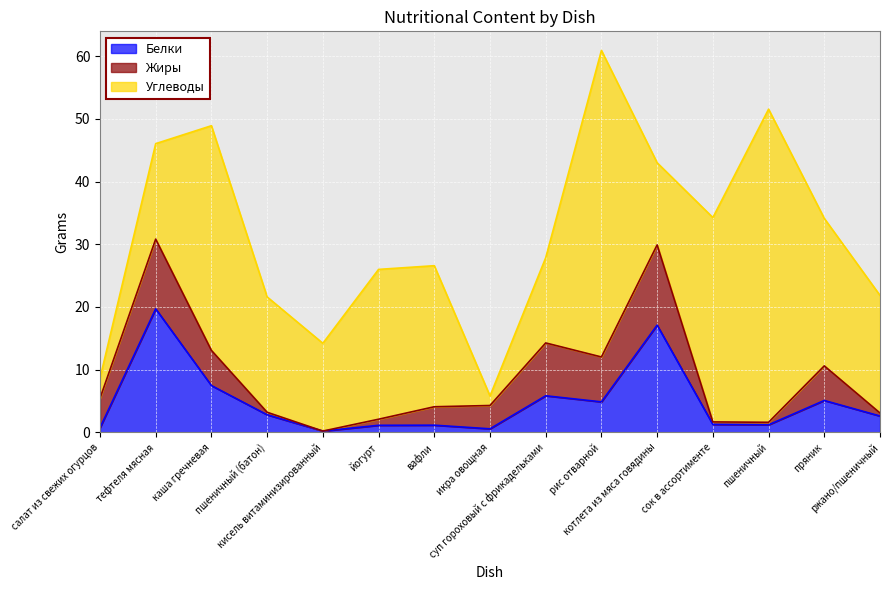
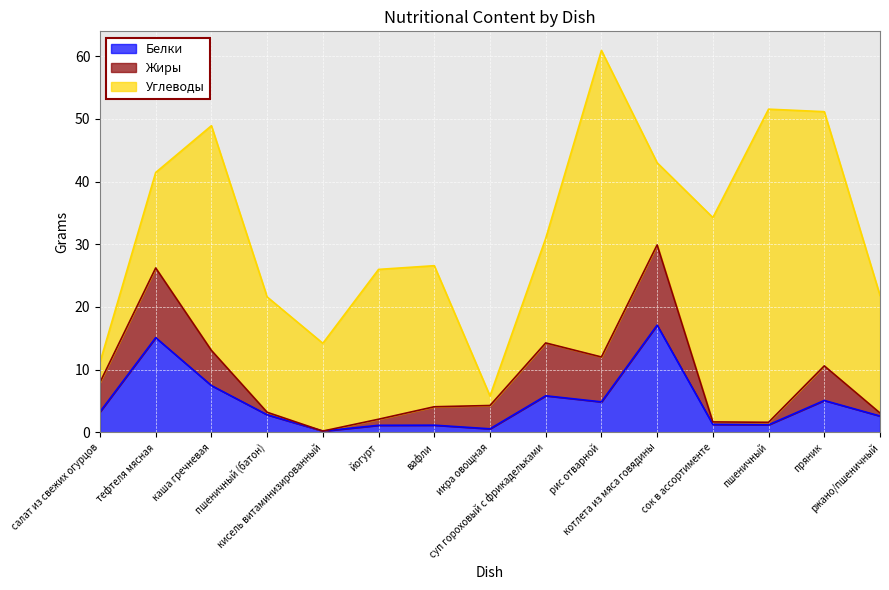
Белки, салат из свежих огурцов: 1 -> 3
Белки, тефтеля мясная: 20 -> 15
Углеводы, суп гороховый с фрикадельками: 14 -> 17
Углеводы, пряник: 24 -> 41
